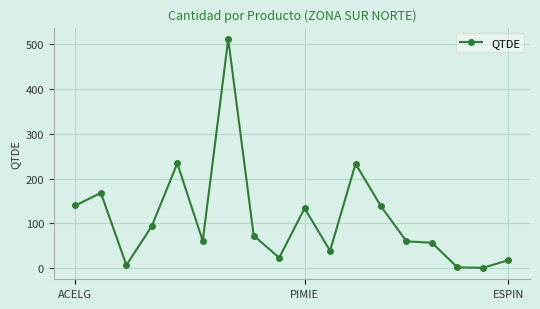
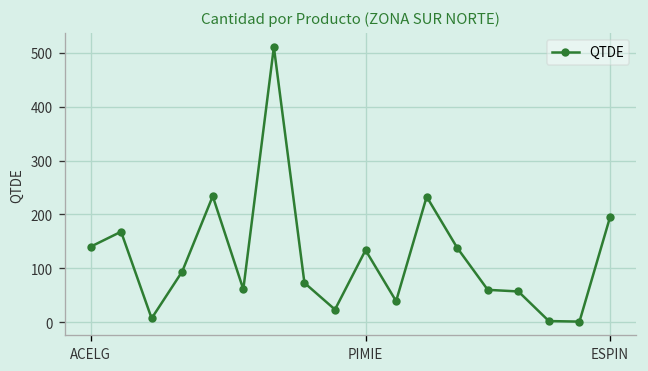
ESPIN: 20 -> 200
